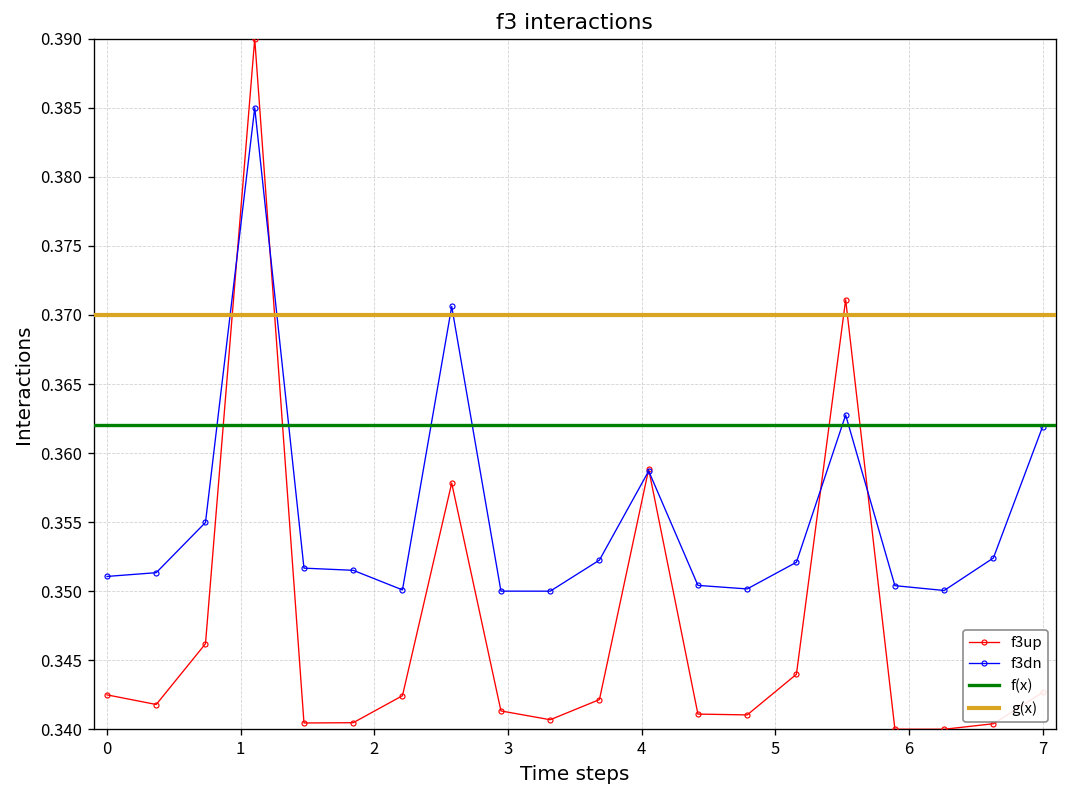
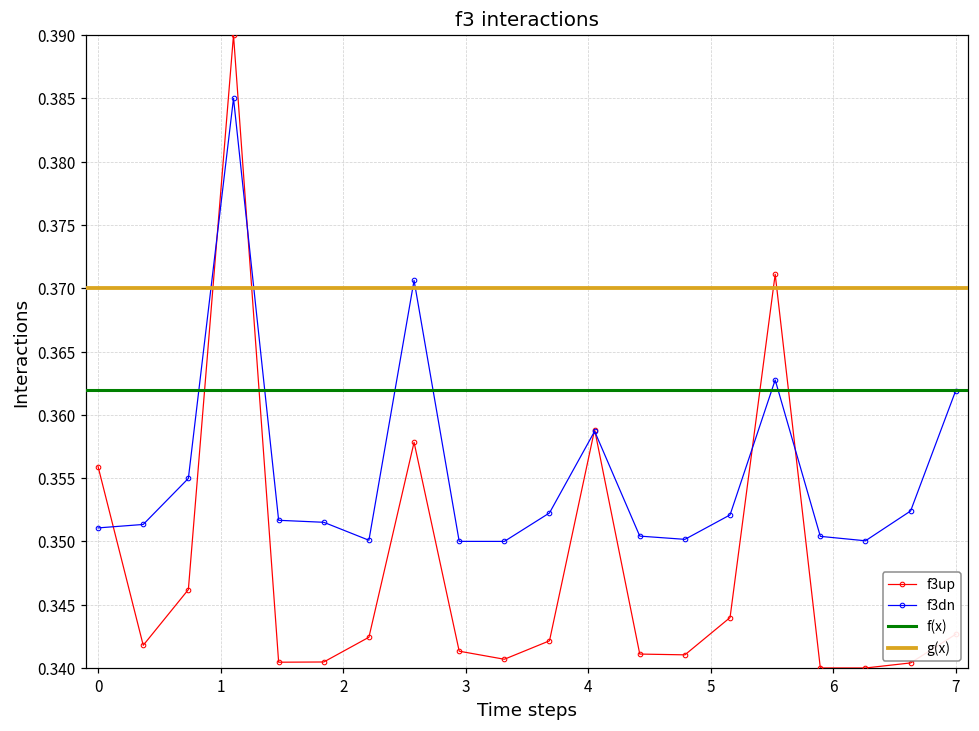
f3up, 0: 0.3425 -> 0.3559
